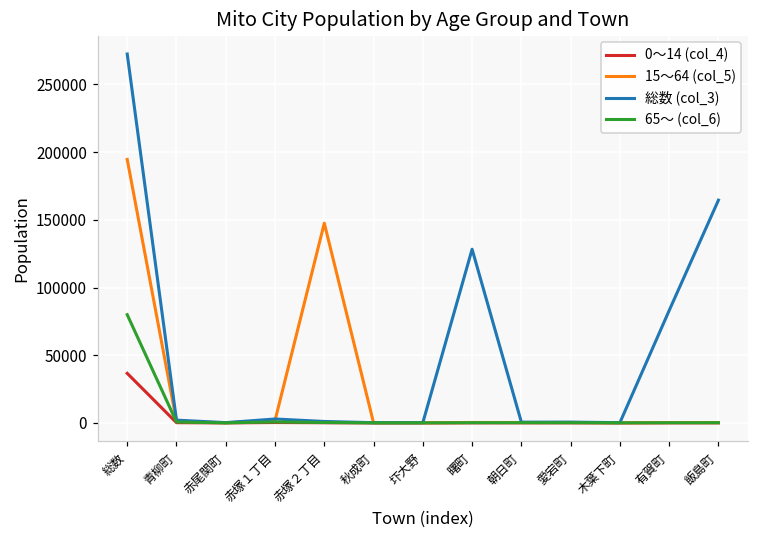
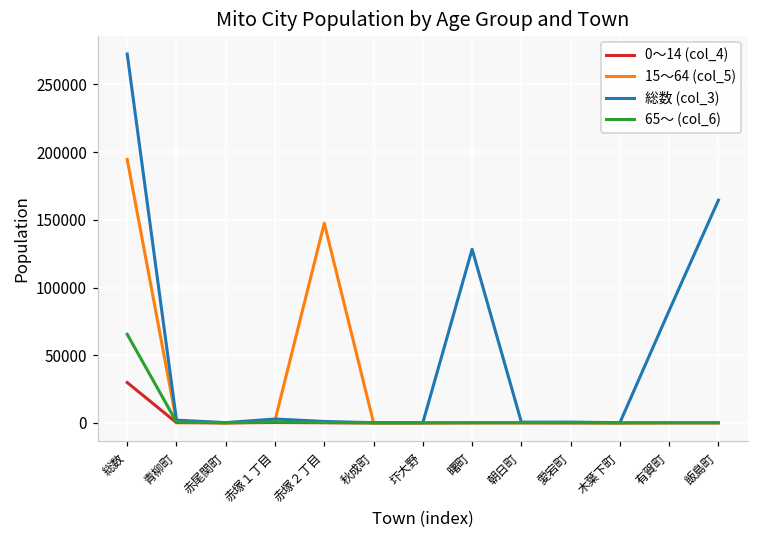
0～14 (col_4), 総数: 37000 -> 30000
65～ (col_6), 総数: 80000 -> 66000
